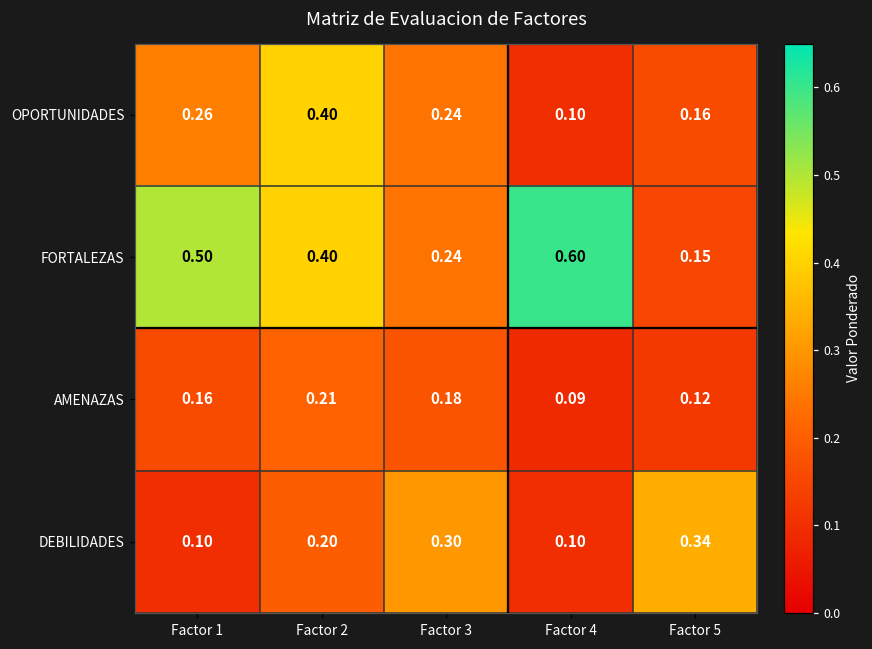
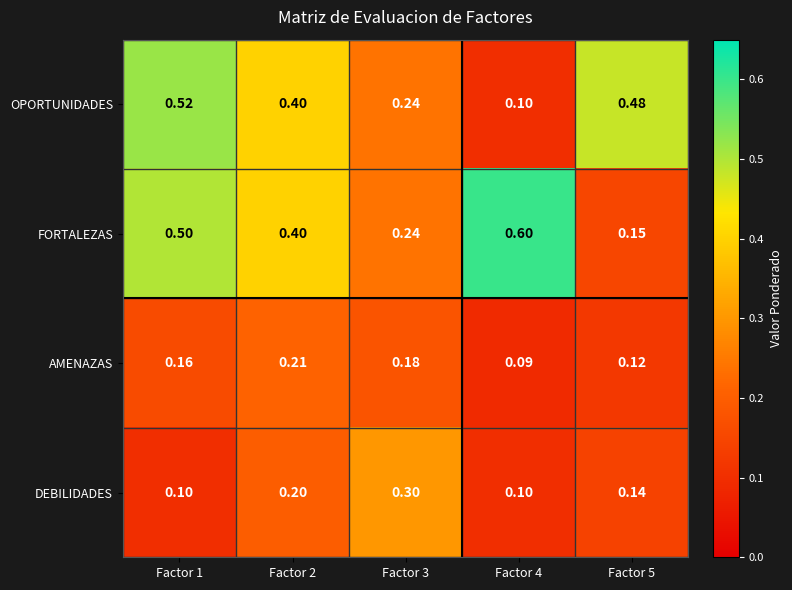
OPORTUNIDADES, Factor 1: 0.26 -> 0.52
OPORTUNIDADES, Factor 5: 0.16 -> 0.48
DEBILIDADES, Factor 5: 0.34 -> 0.14
